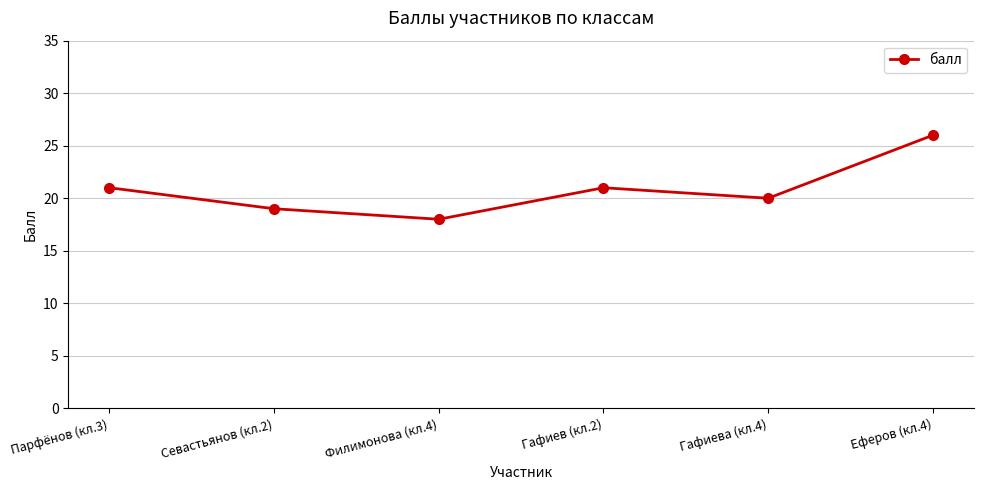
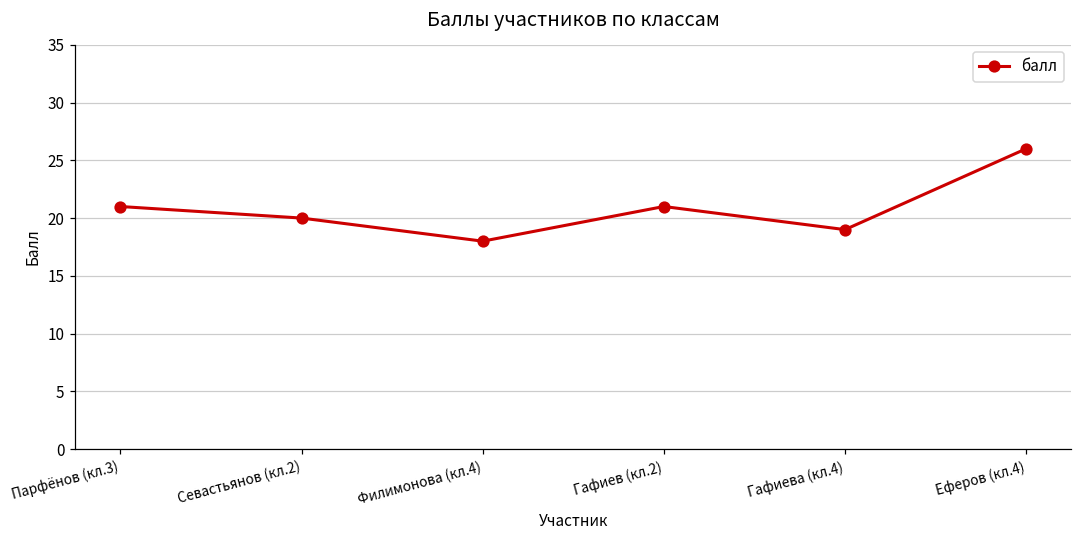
Севастьянов (кл.2): 19 -> 20
Гафиева (кл.4): 20 -> 19
